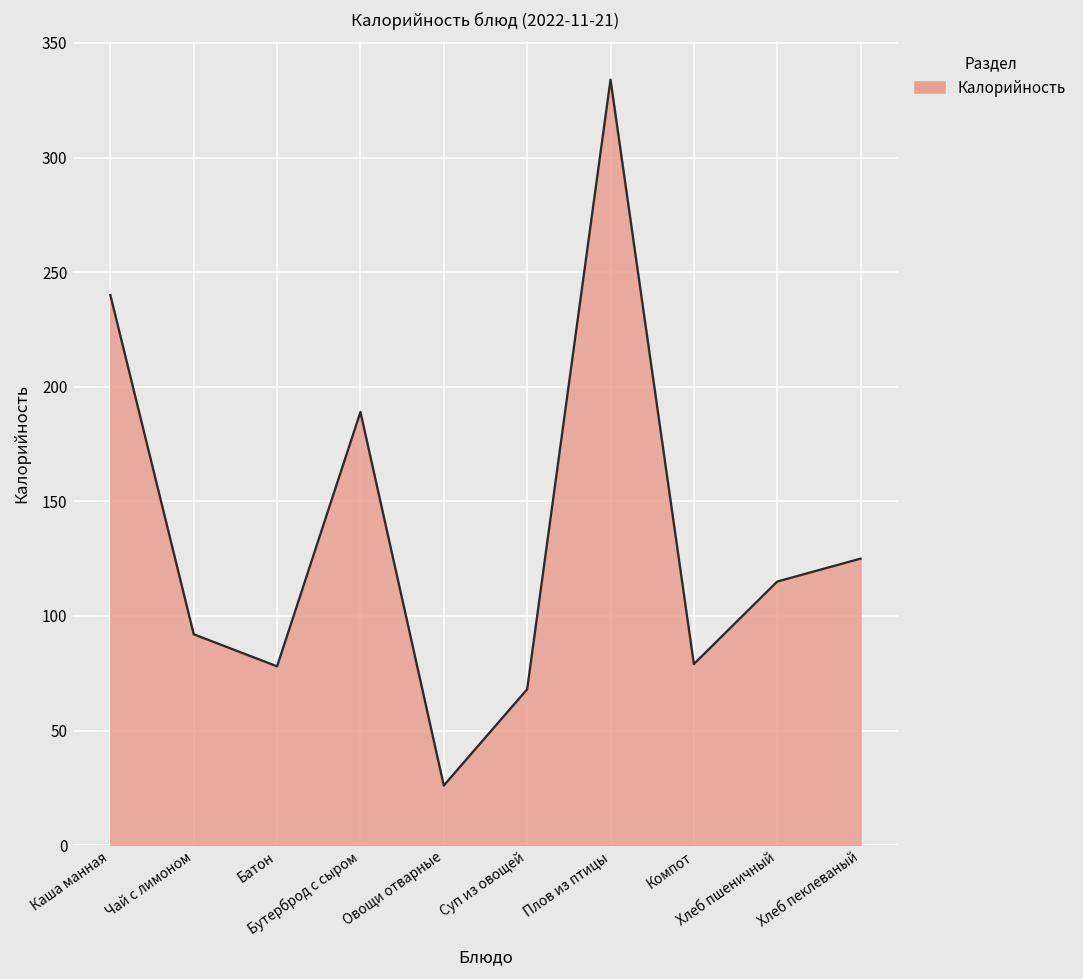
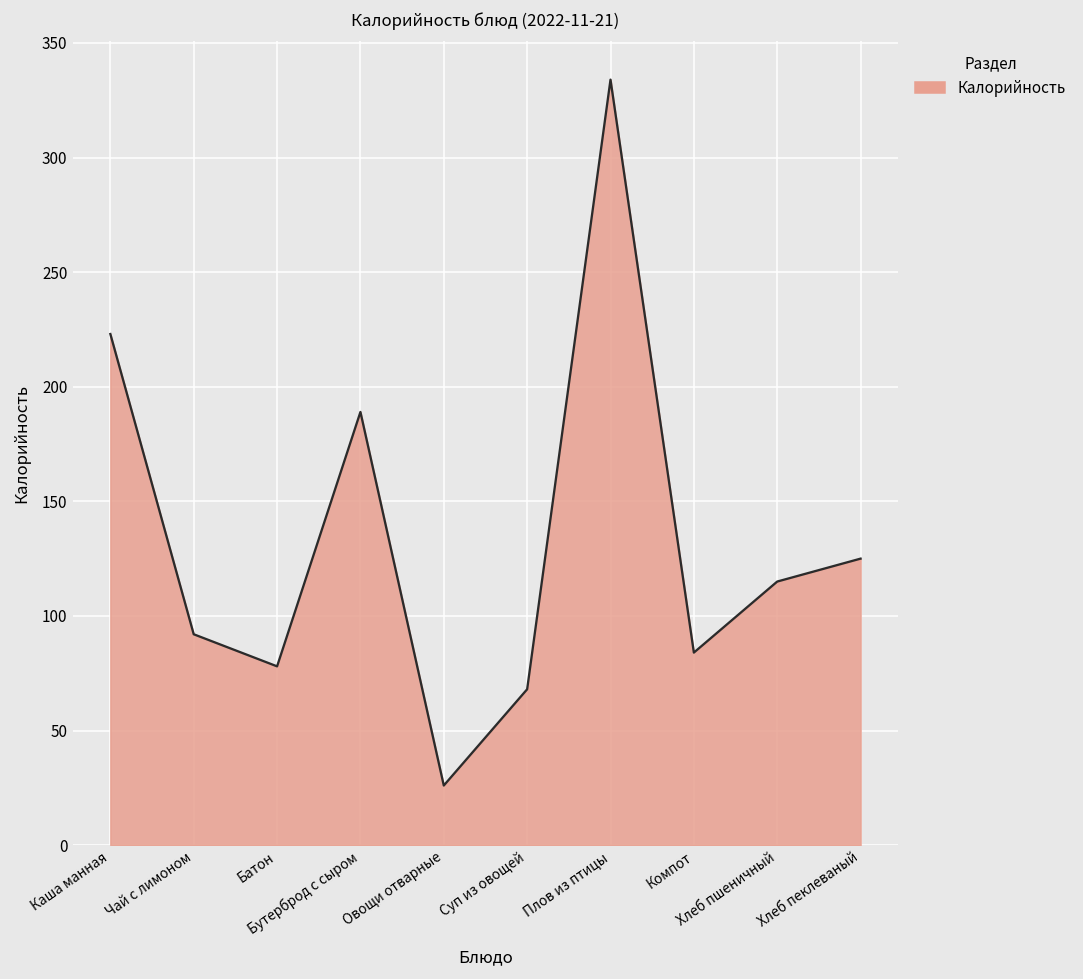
Каша манная: 240 -> 223
Компот: 79 -> 84
